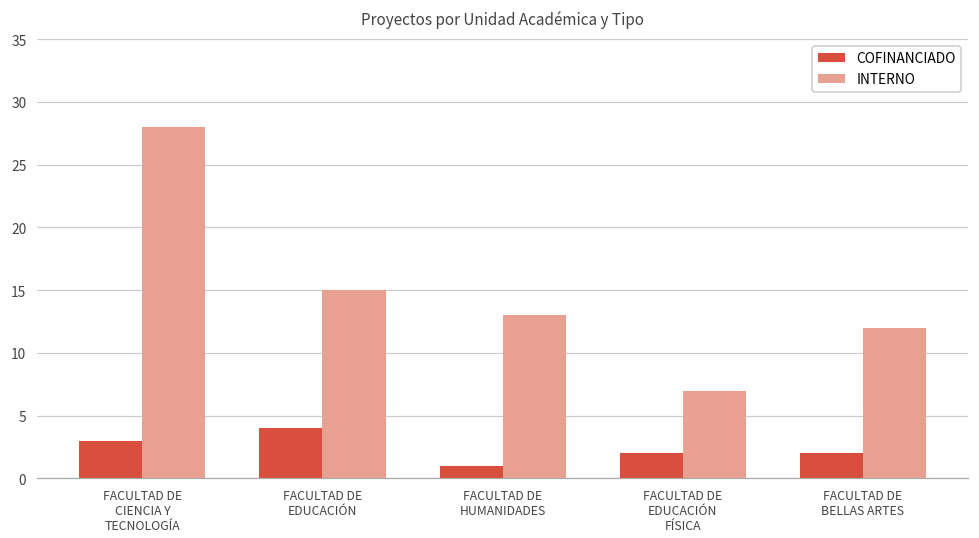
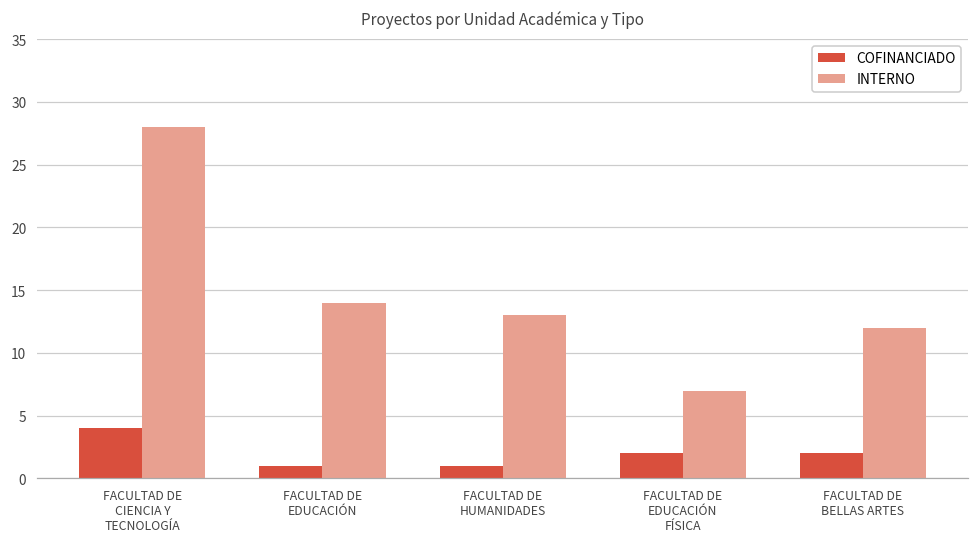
COFINANCIADO, FACULTAD DE CIENCIA Y TECNOLOGÍA: 3 -> 4
COFINANCIADO, FACULTAD DE EDUCACIÓN: 4 -> 1
INTERNO, FACULTAD DE EDUCACIÓN: 15 -> 14
